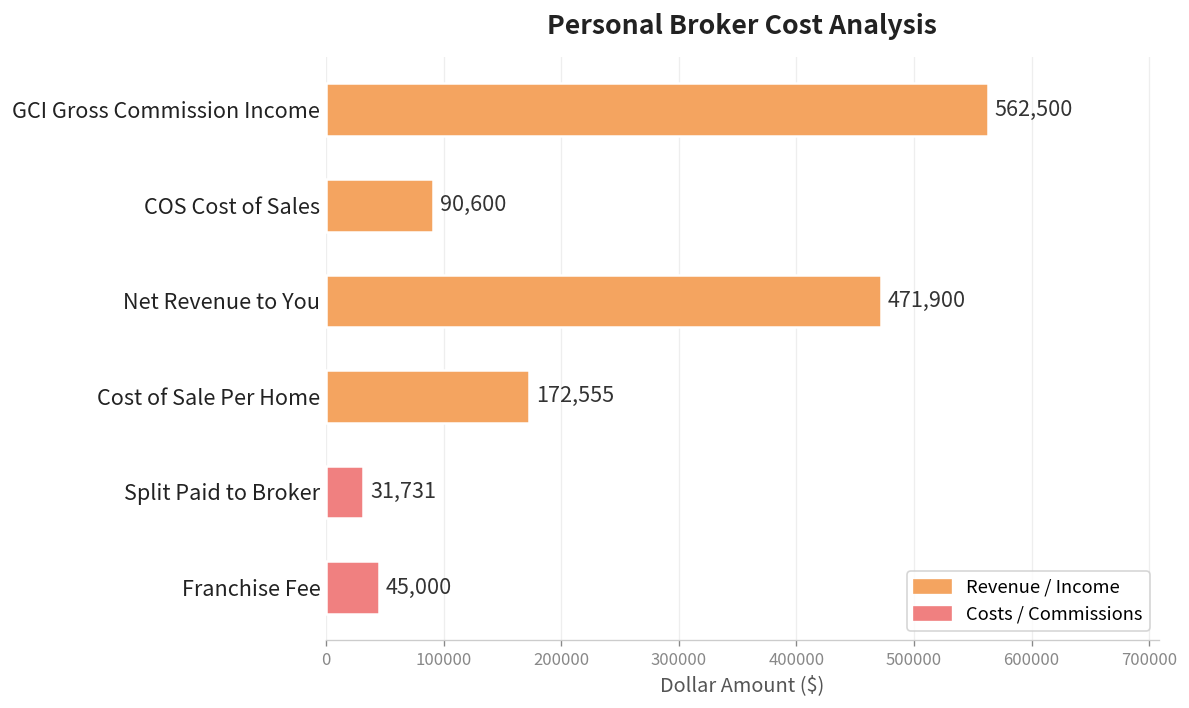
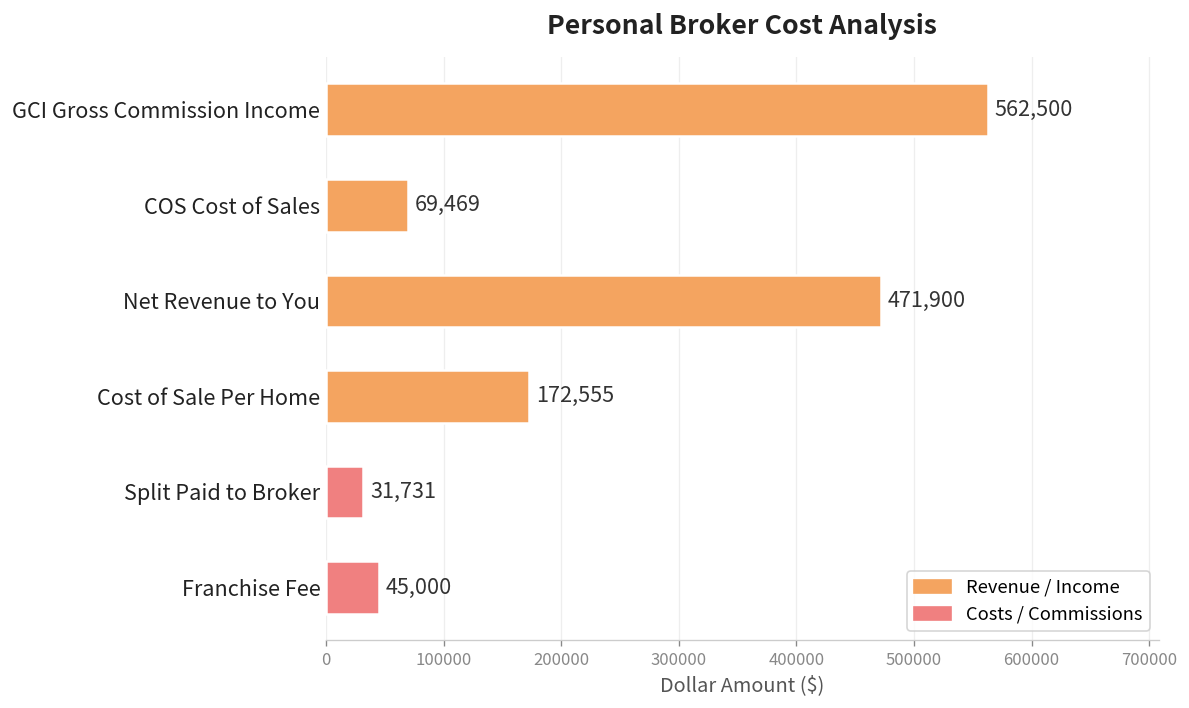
COS Cost of Sales: 90,600 -> 69,469
